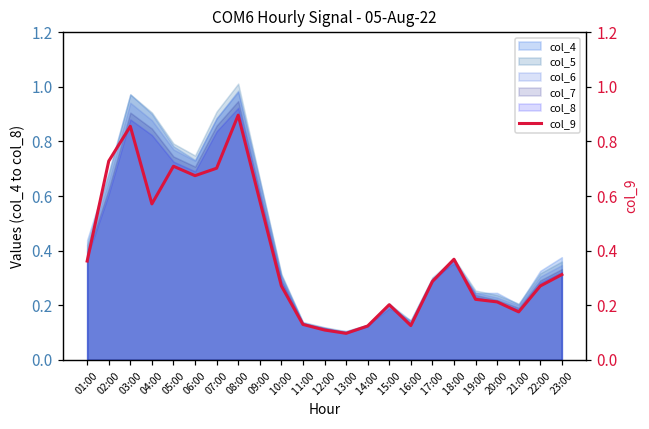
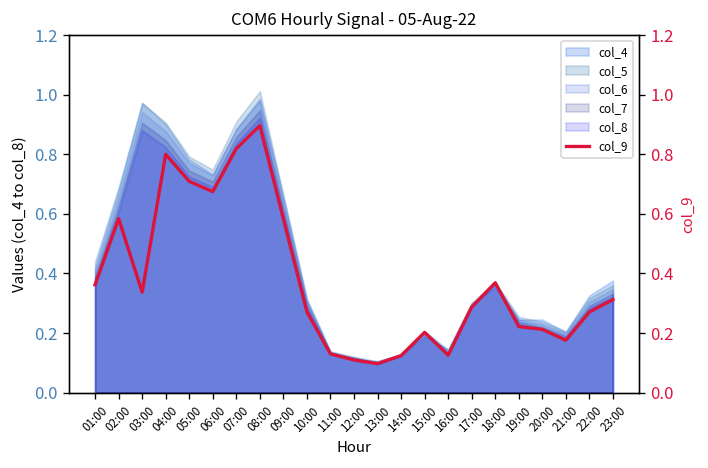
col_9, 02:00: 0.73 -> 0.58
col_9, 03:00: 0.86 -> 0.34
col_9, 04:00: 0.57 -> 0.80
col_9, 07:00: 0.70 -> 0.82
